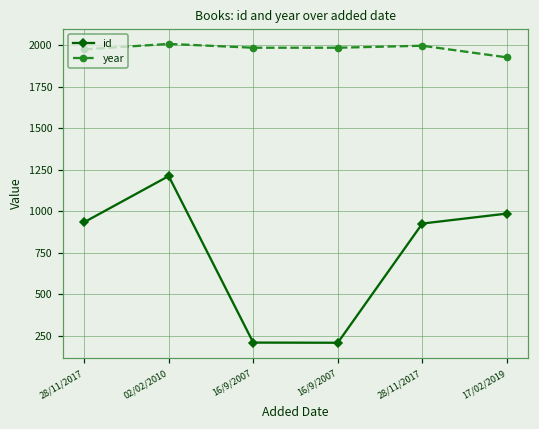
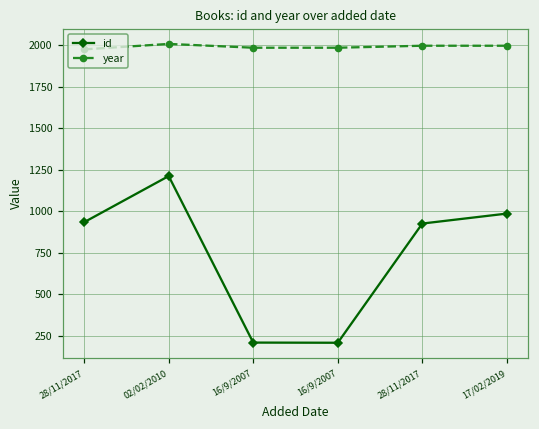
year, 17/02/2019: 1930 -> 2000
